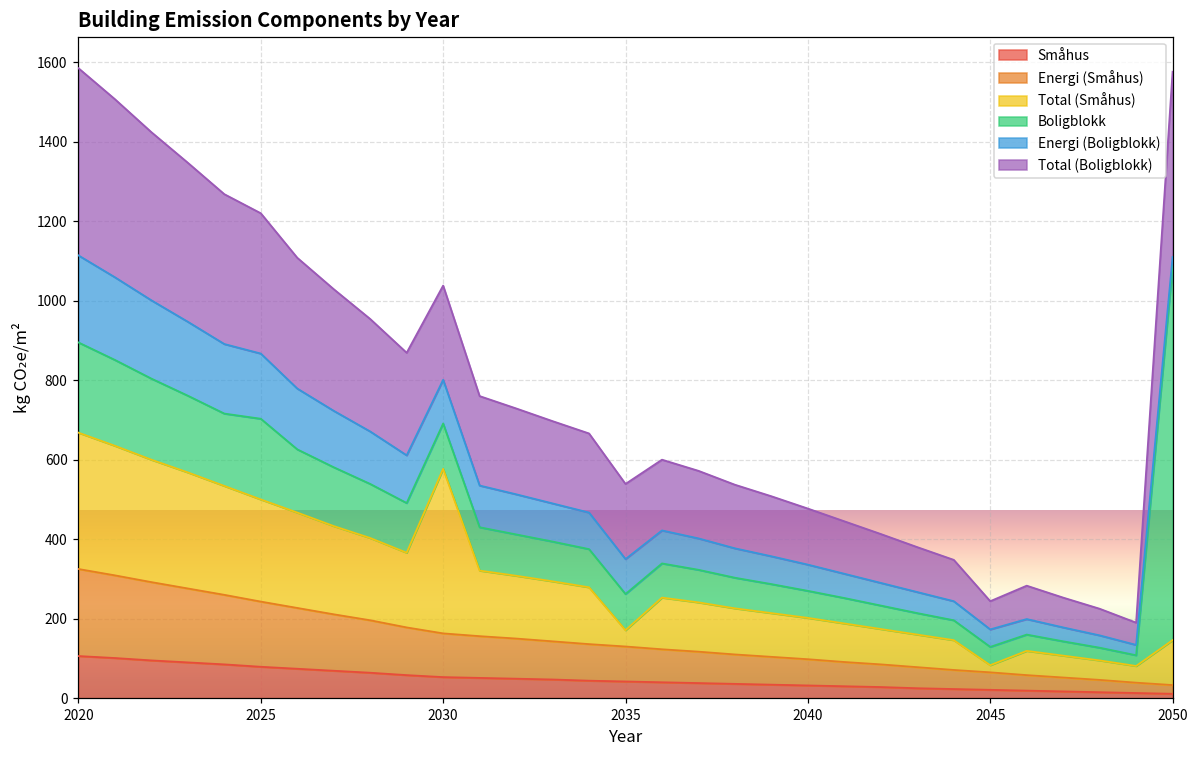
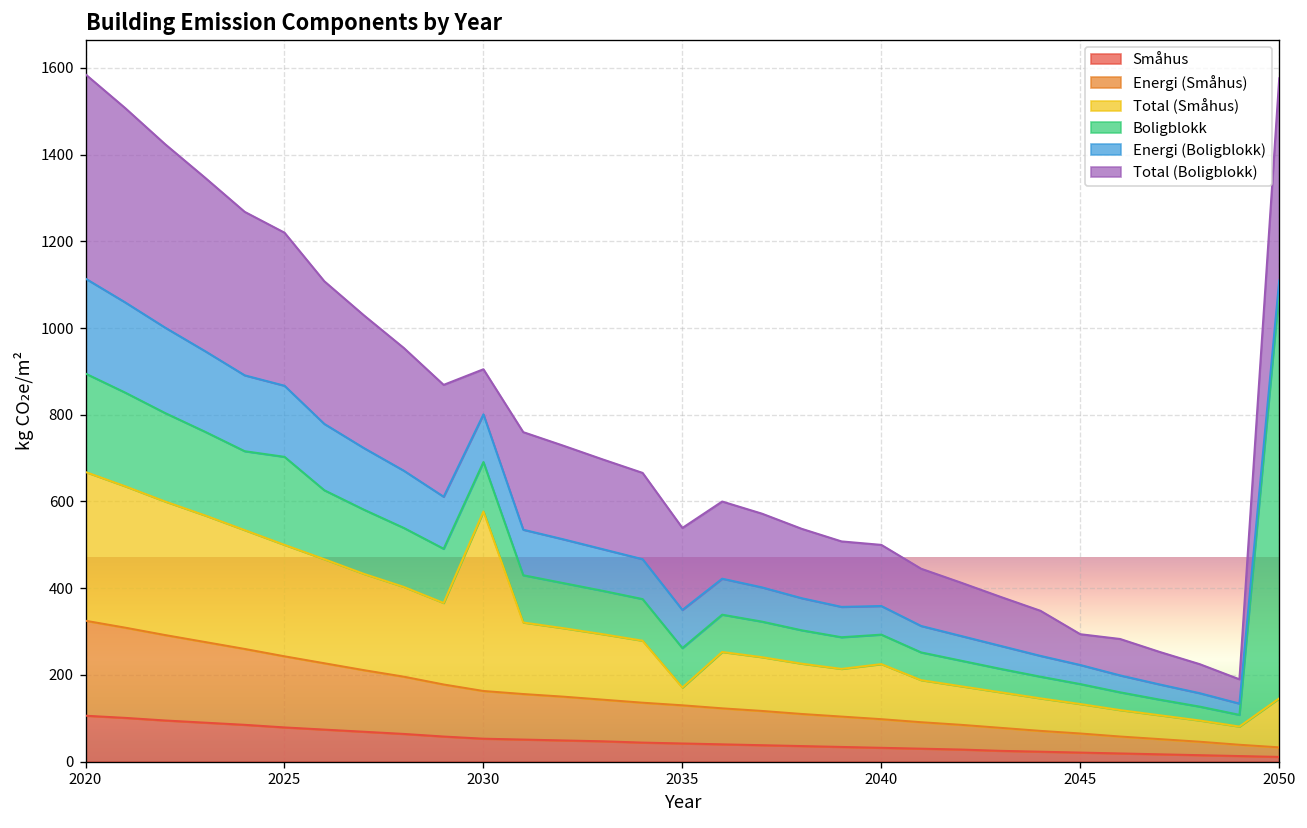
Total (Boligblokk), 2030: 240 -> 100
Total (Småhus), 2040: 100 -> 130
Total (Småhus), 2045: 20 -> 70
